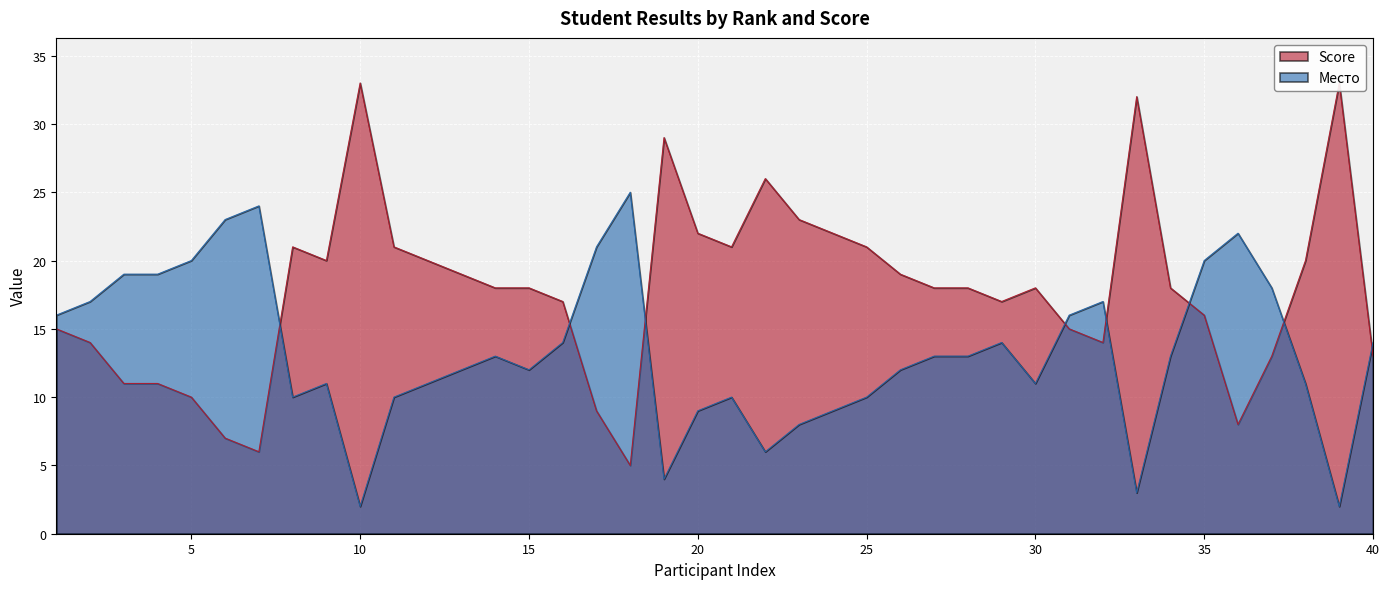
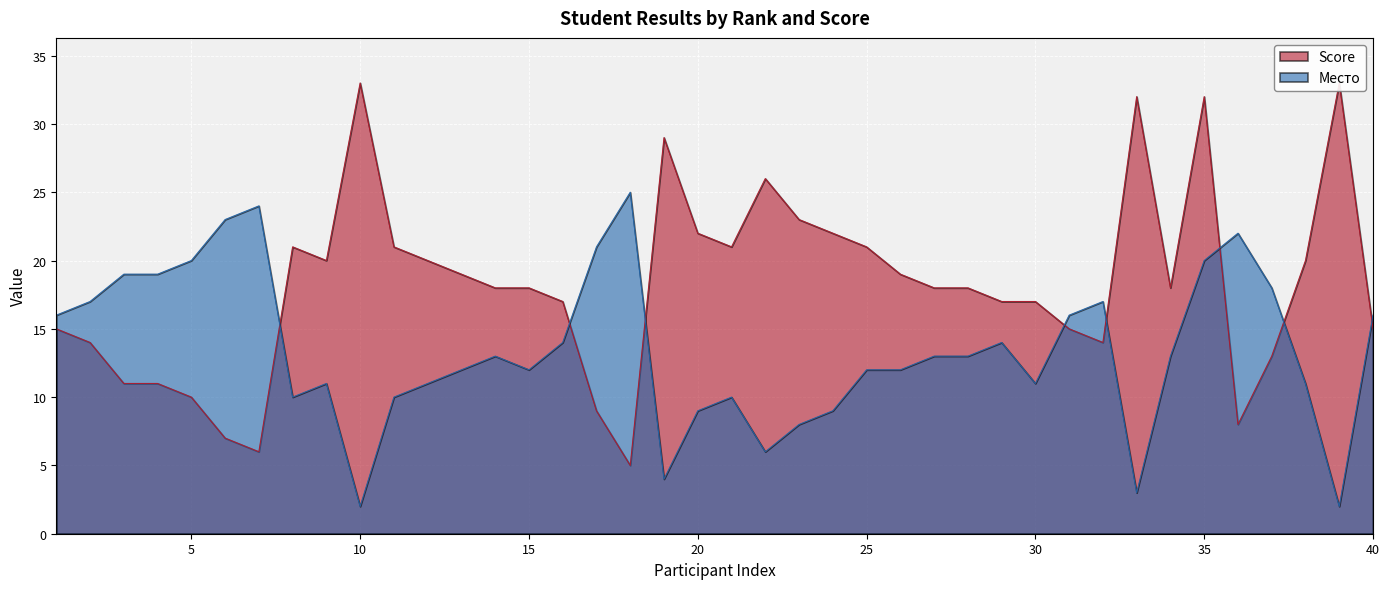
Место, 25: 10 -> 12
Score, 30: 18 -> 17
Score, 35: 16 -> 32
Score, 40: 13 -> 15
Место, 40: 14 -> 16
